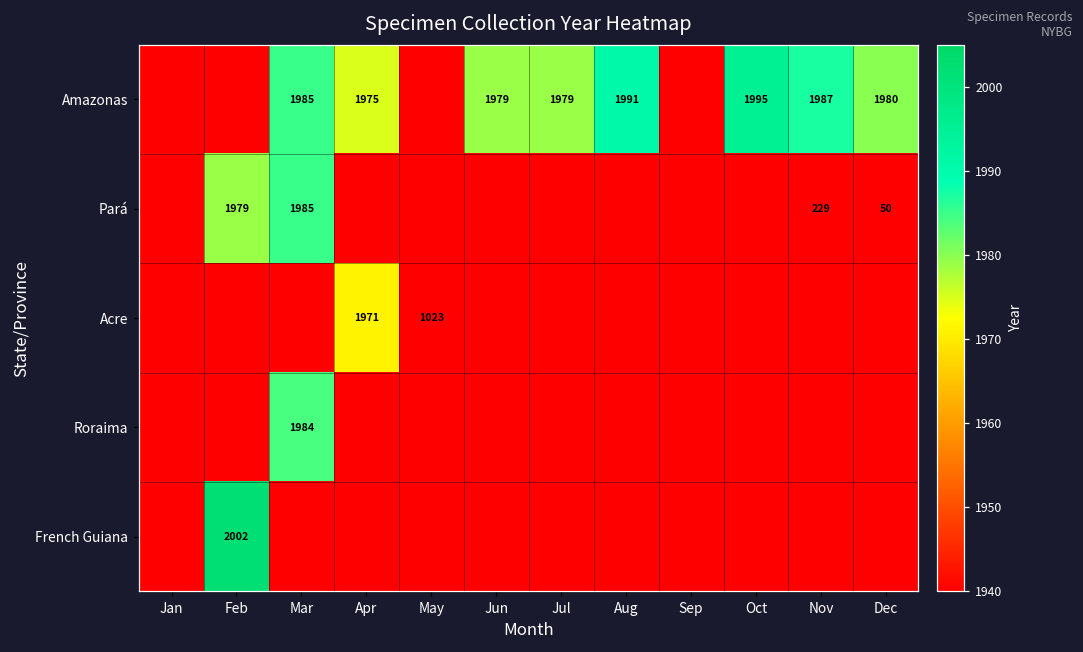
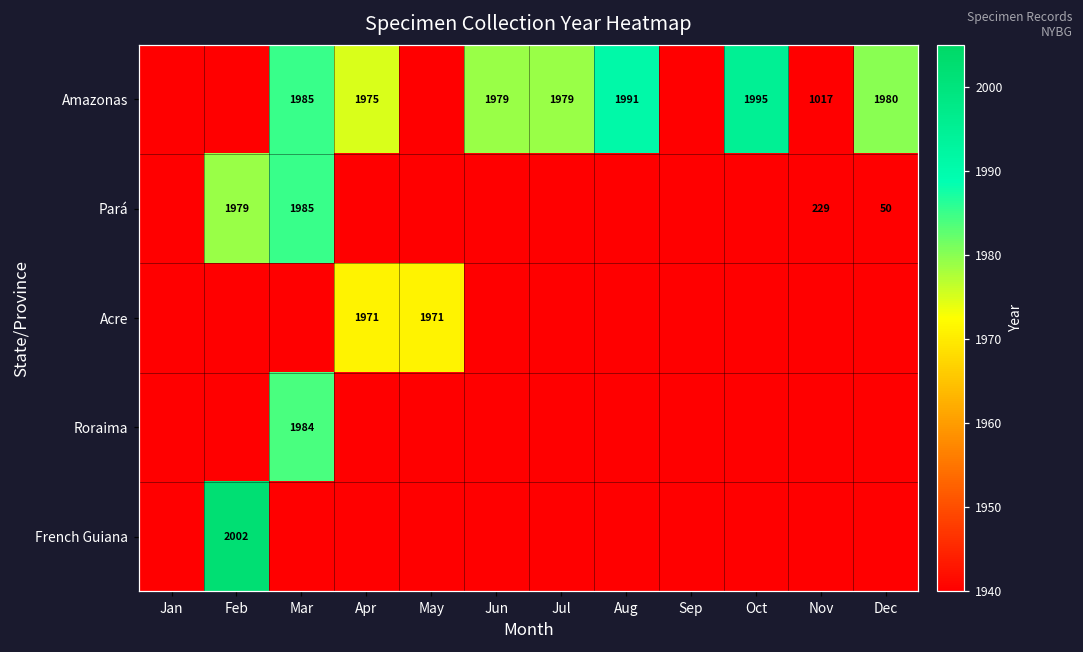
Amazonas, Nov: 1987 -> 1017
Acre, May: 1023 -> 1971
